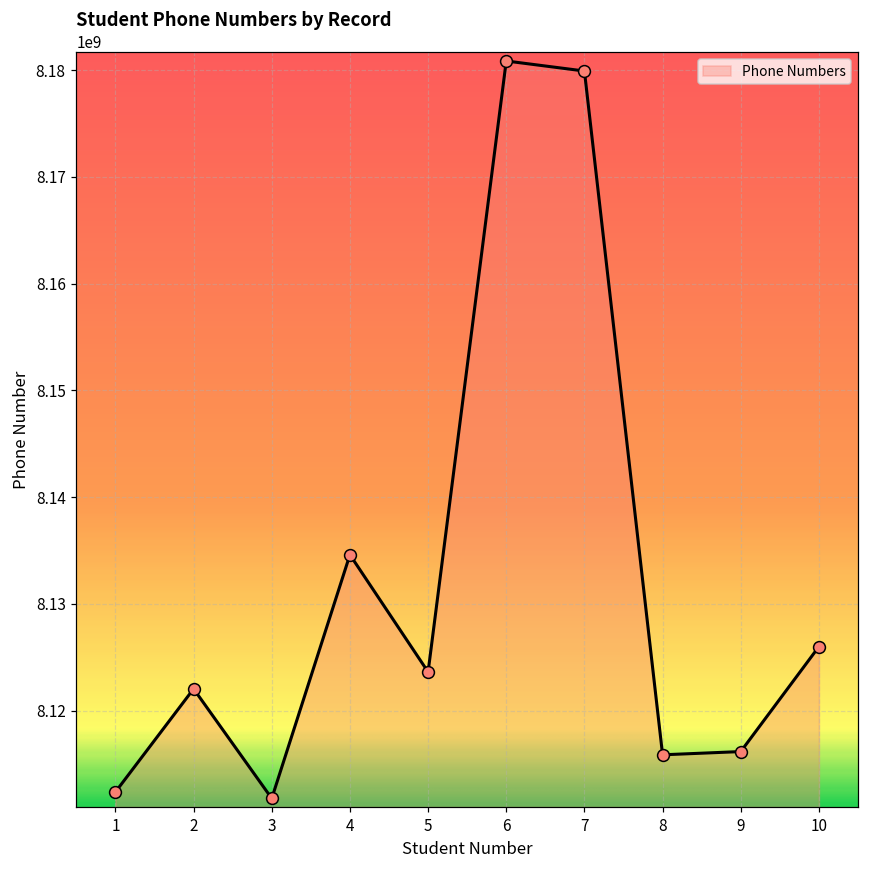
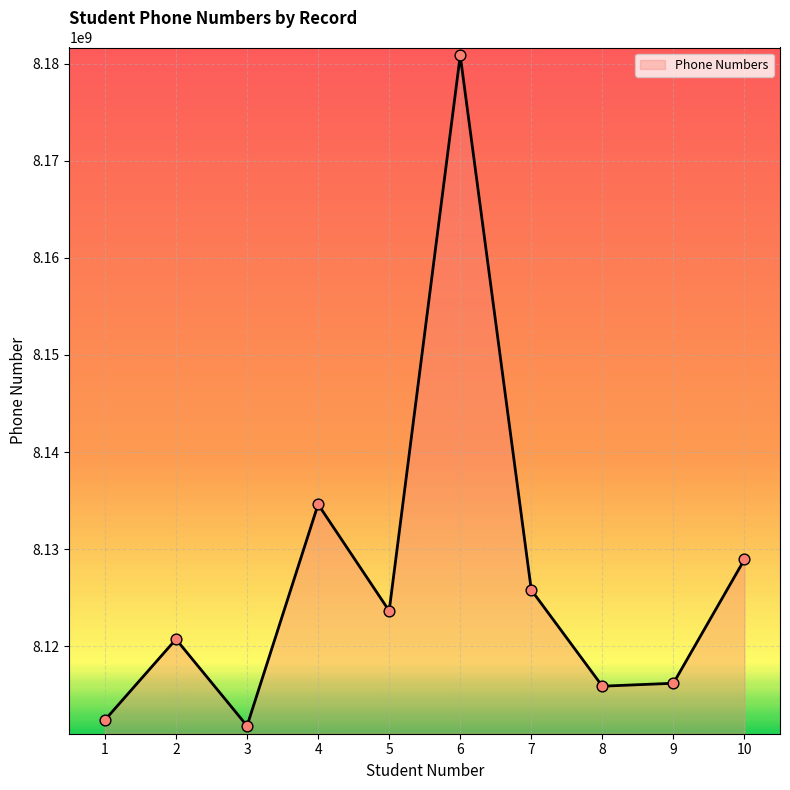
2: 8122000000 -> 8121000000
7: 8180000000 -> 8126000000
10: 8126000000 -> 8129000000
